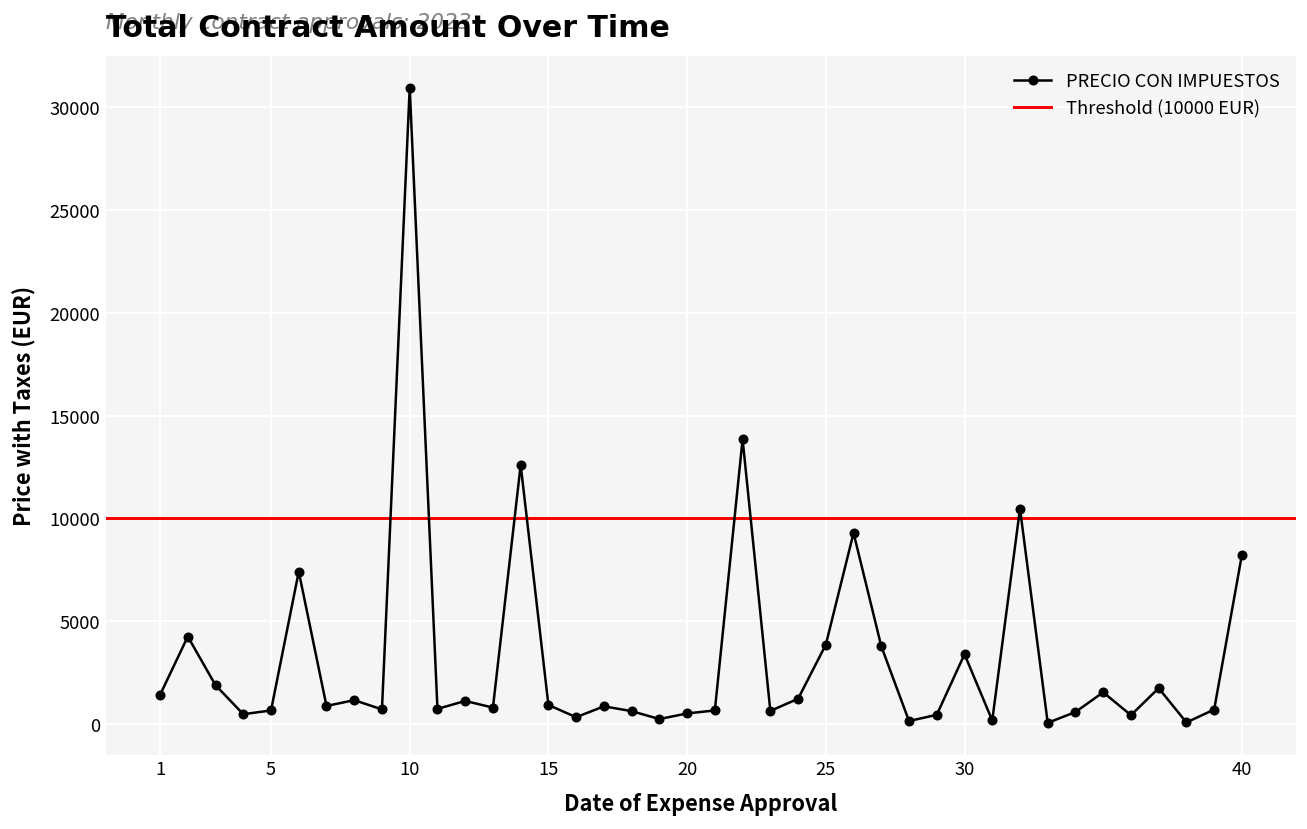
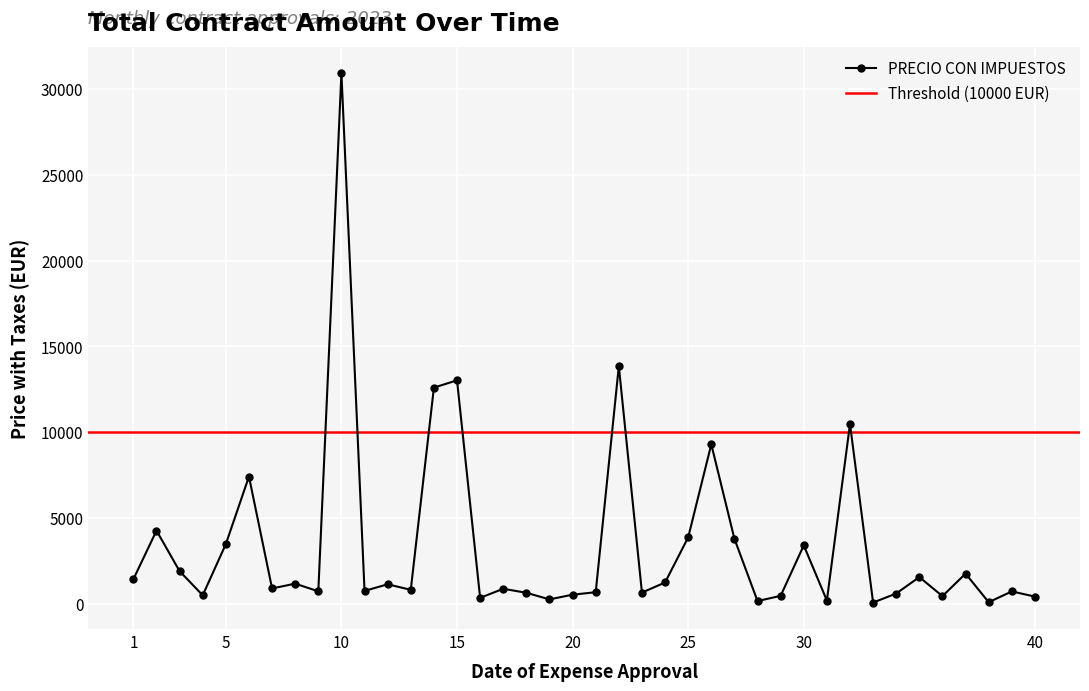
5: 700 -> 3500
15: 900 -> 13000
40: 8200 -> 400
